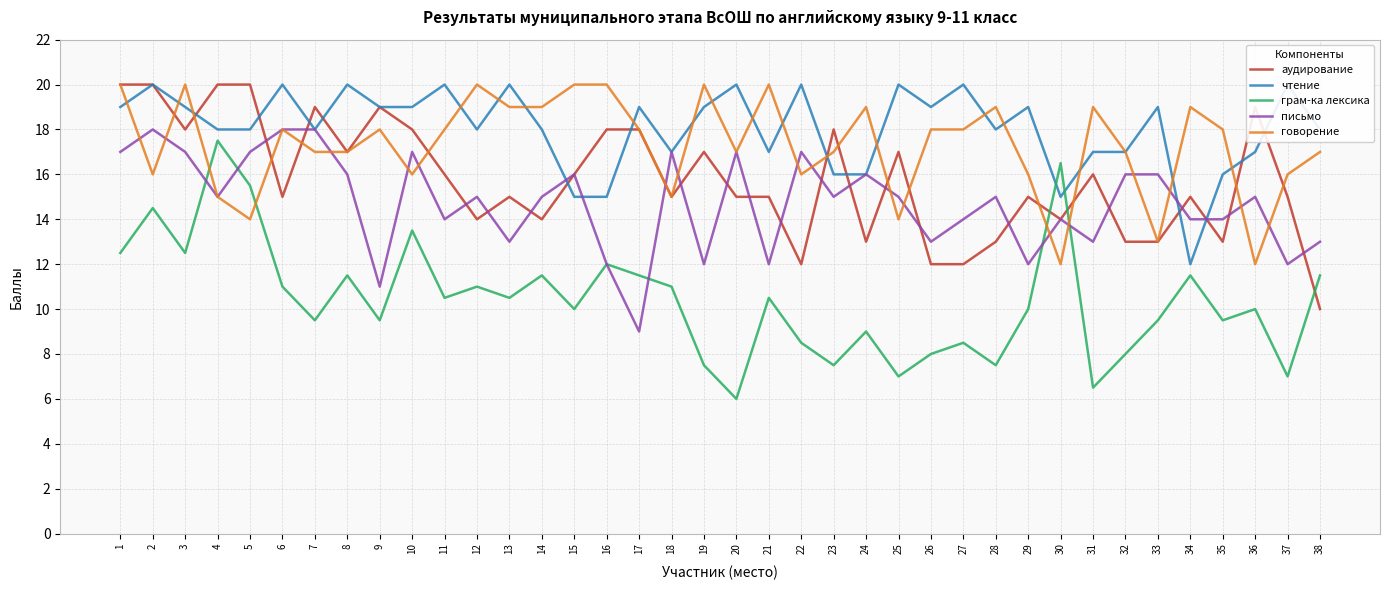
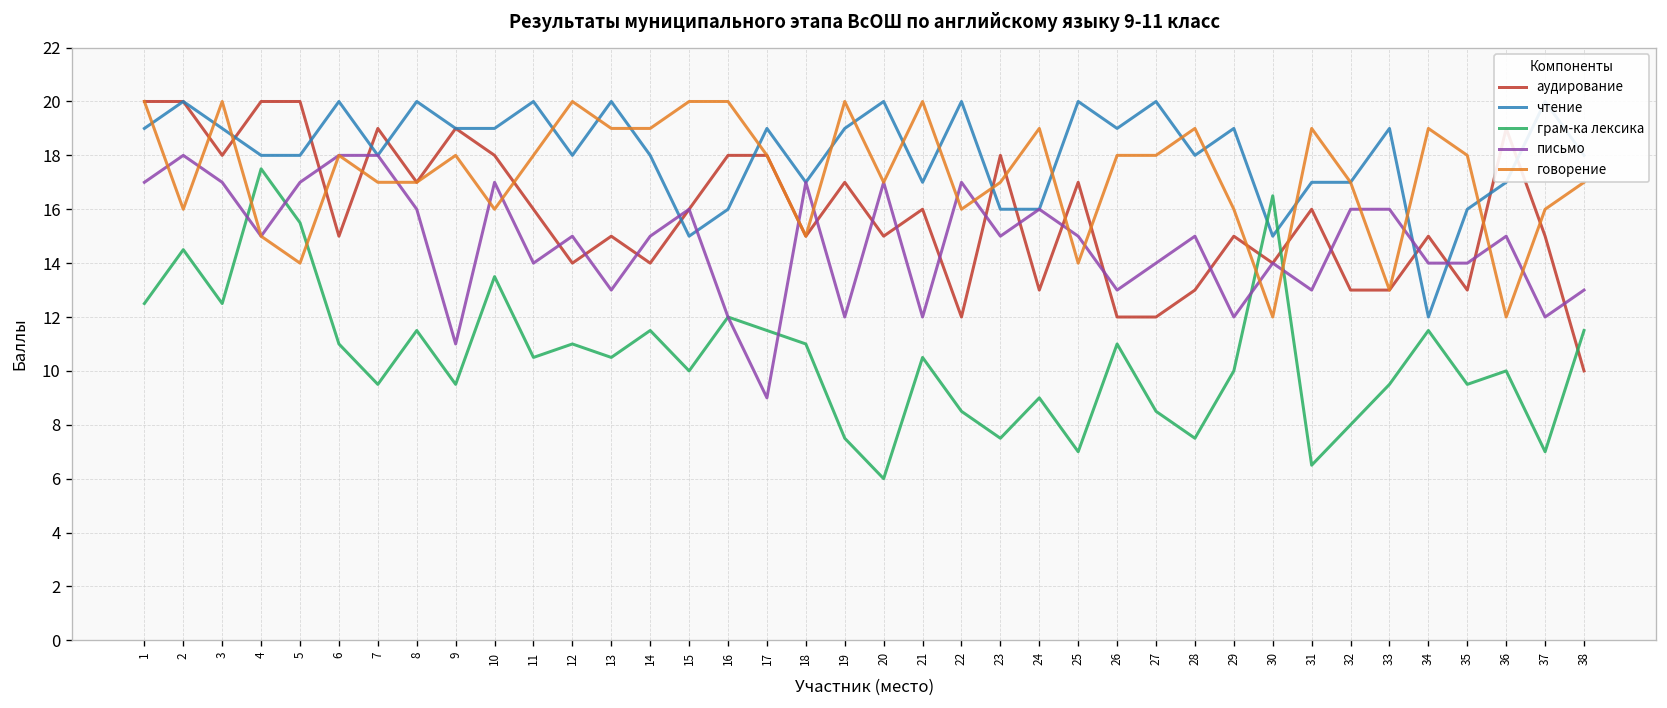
чтение, 16: 15 -> 16
аудирование, 21: 15 -> 16
грам-ка лексика, 26: 8 -> 11
